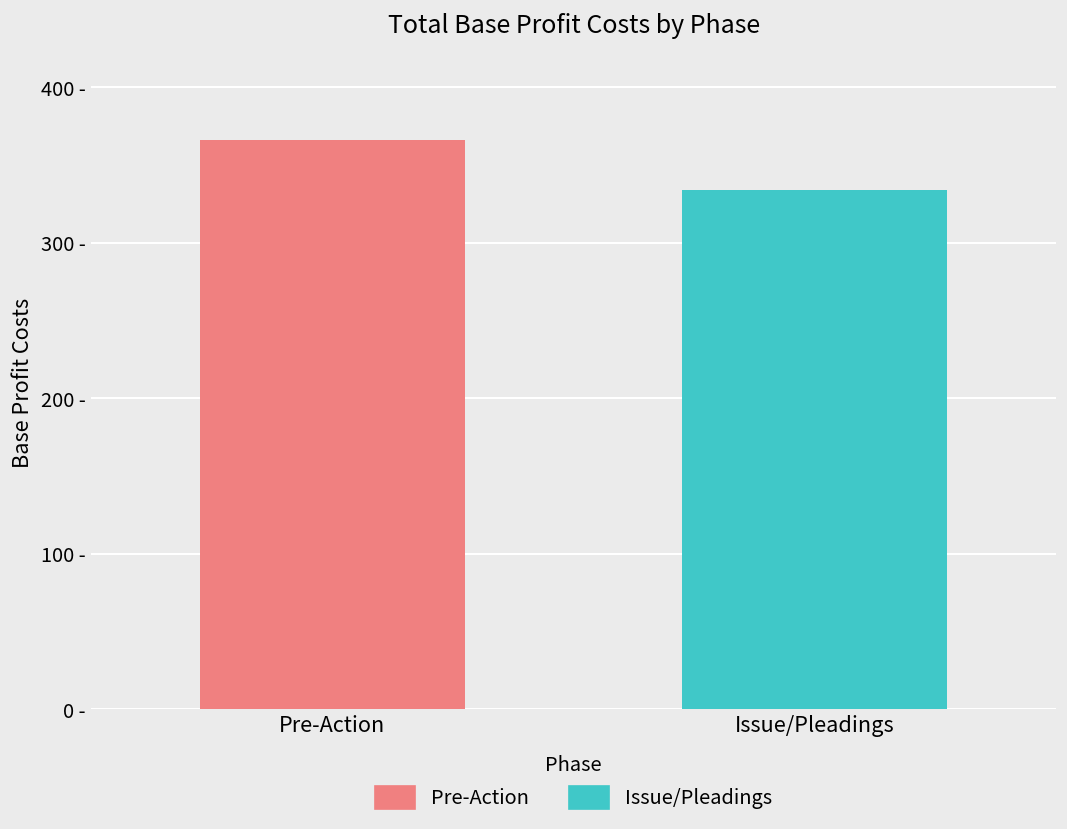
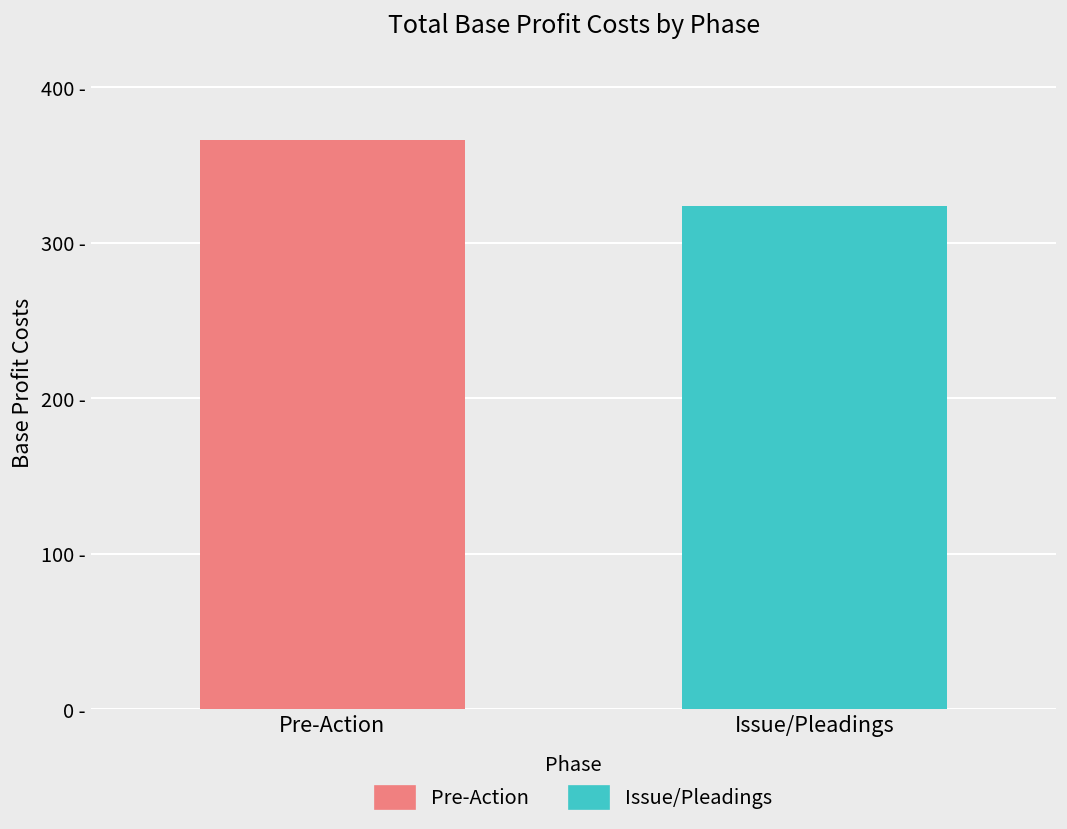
Issue/Pleadings: 334 - -> 324 -
